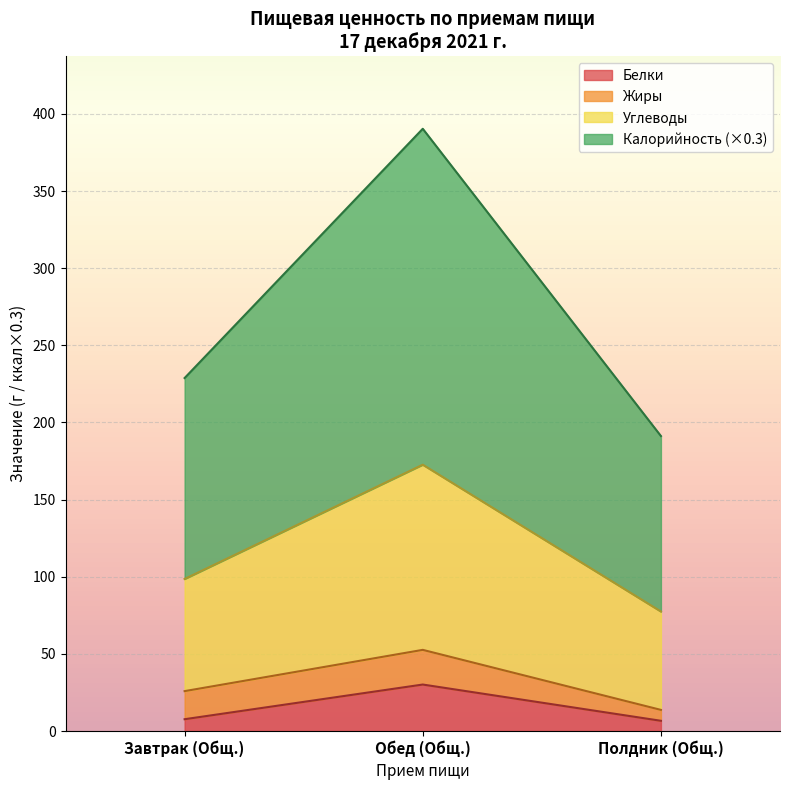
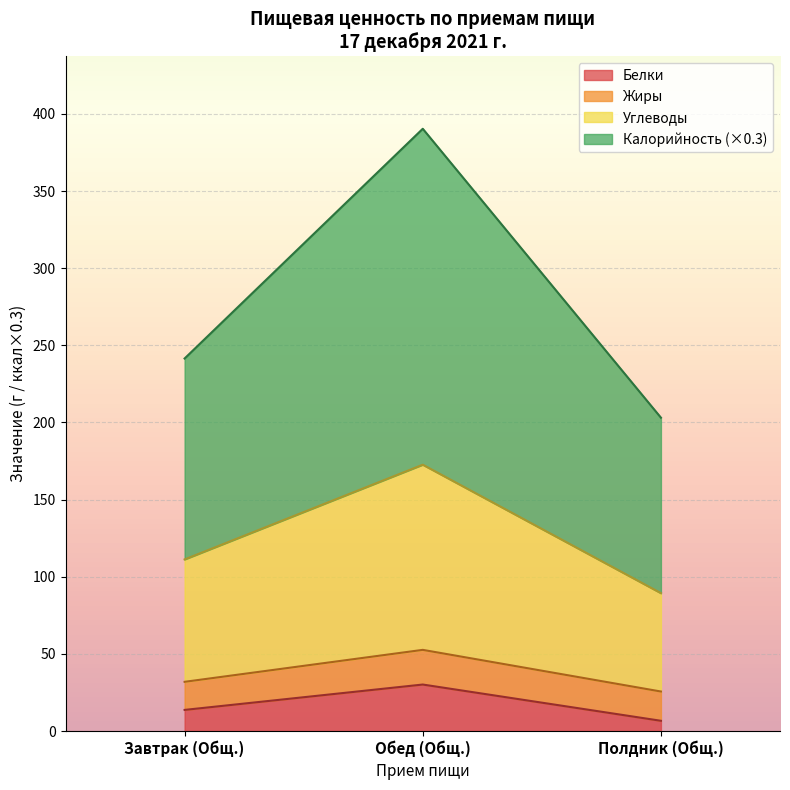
Белки, Завтрак (Общ.): 8 -> 14
Углеводы, Завтрак (Общ.): 73 -> 79
Жиры, Полдник (Общ.): 7 -> 19
